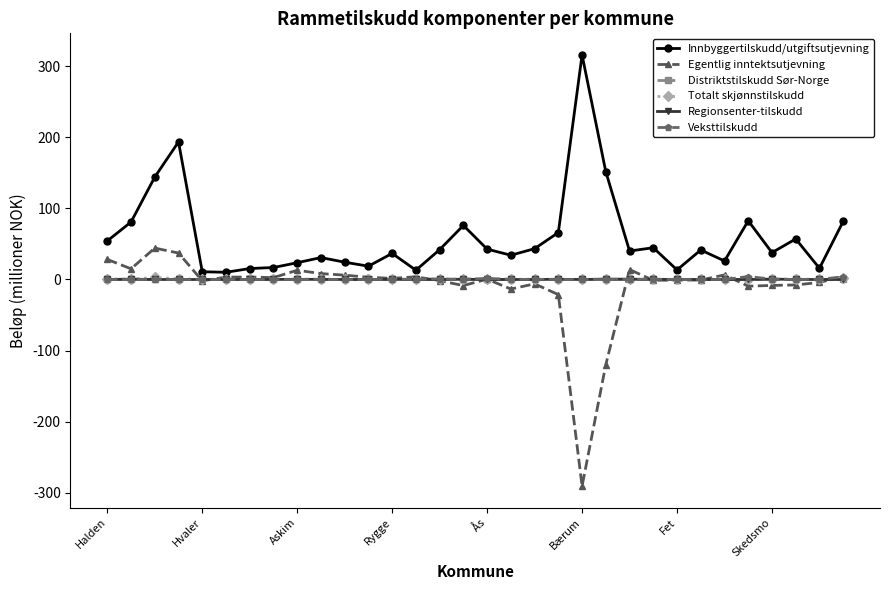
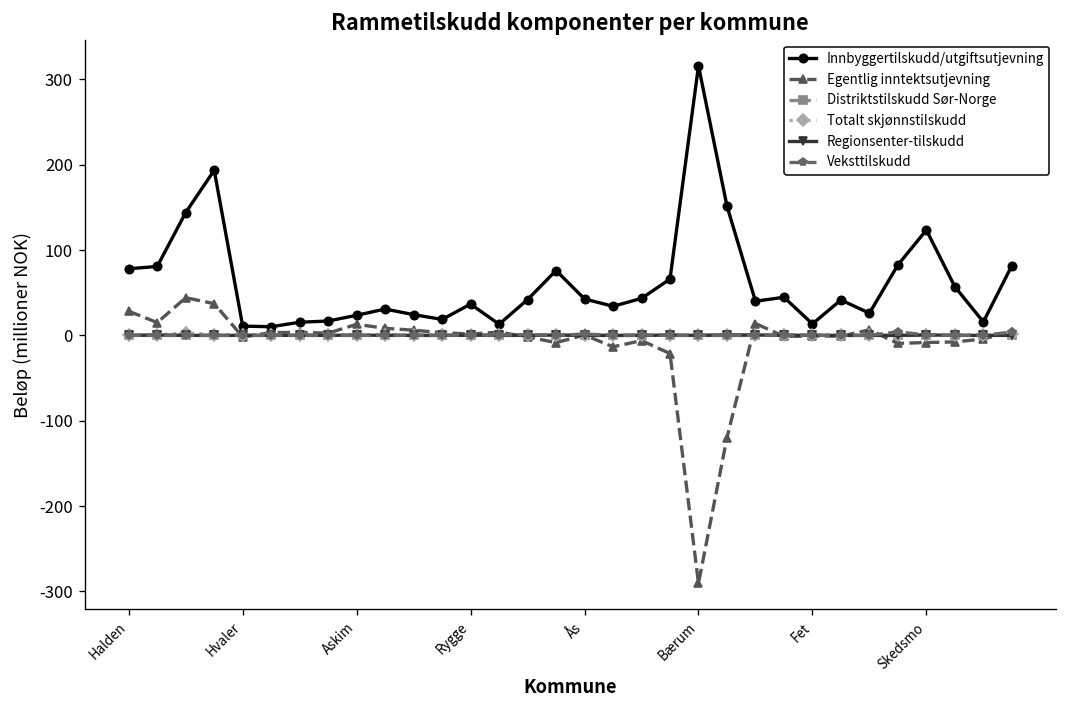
Innbyggertilskudd/utgiftsutjevning, Halden: 50 -> 80
Innbyggertilskudd/utgiftsutjevning, Skedsmo: 40 -> 120
